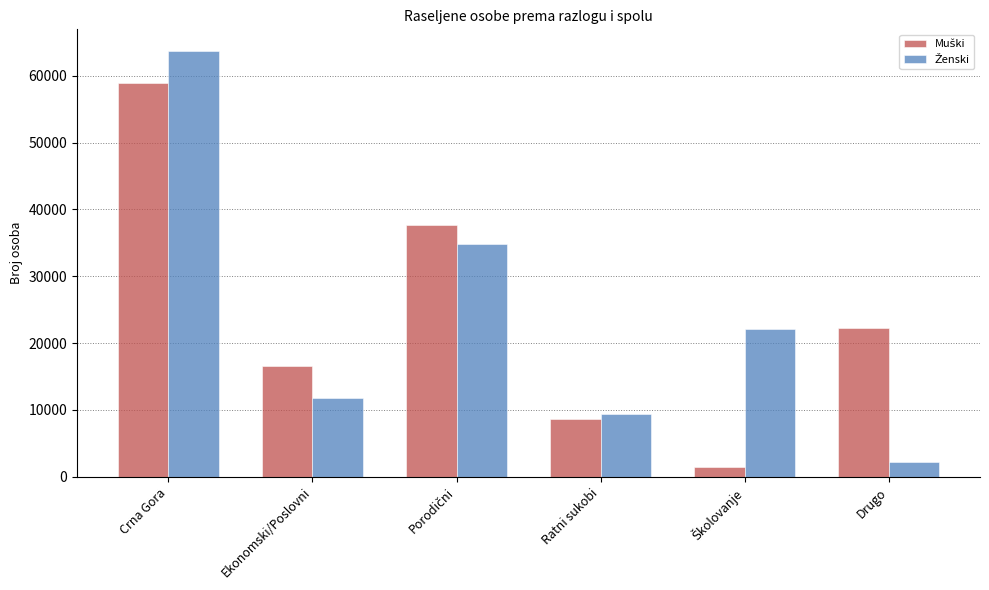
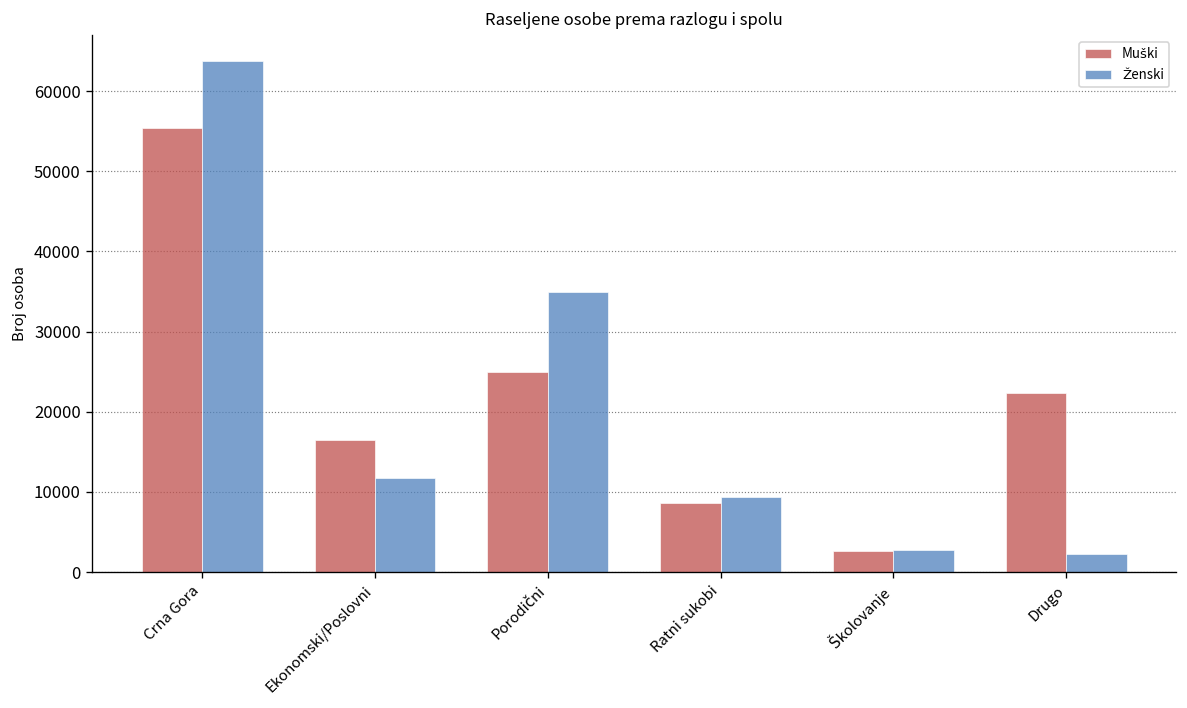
Muški, Crna Gora: 59000 -> 55000
Muški, Porodični: 38000 -> 25000
Muški, Školovanje: 1000 -> 3000
Ženski, Školovanje: 22000 -> 3000
